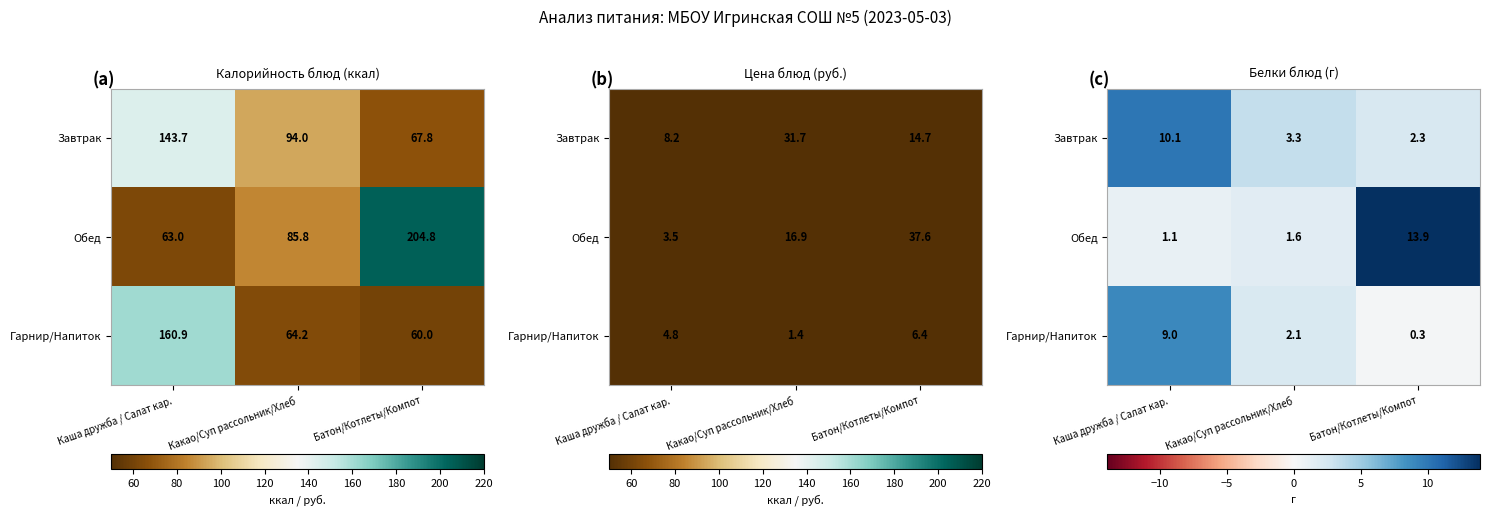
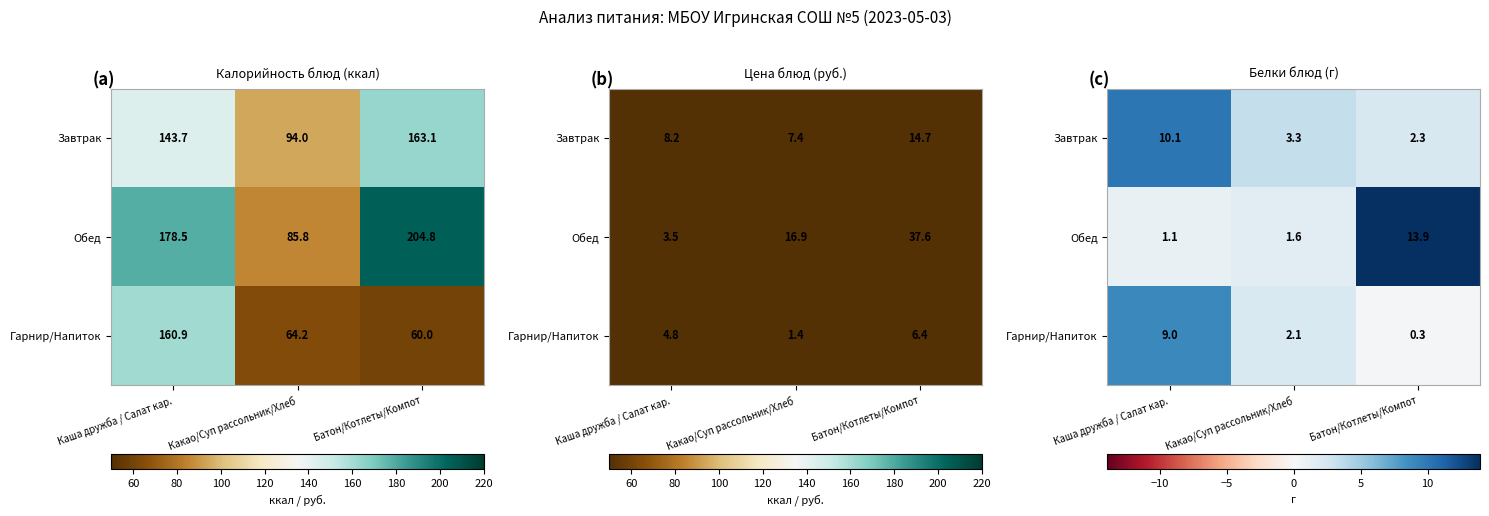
Калорийность блюд (ккал), Завтрак, Батон/Котлеты/Компот: 67.8 -> 163.1
Калорийность блюд (ккал), Обед, Каша дружба / Салат кар.: 63.0 -> 178.5
Цена блюд (руб.), Завтрак, Какао/Суп рассольник/Хлеб: 31.7 -> 7.4
